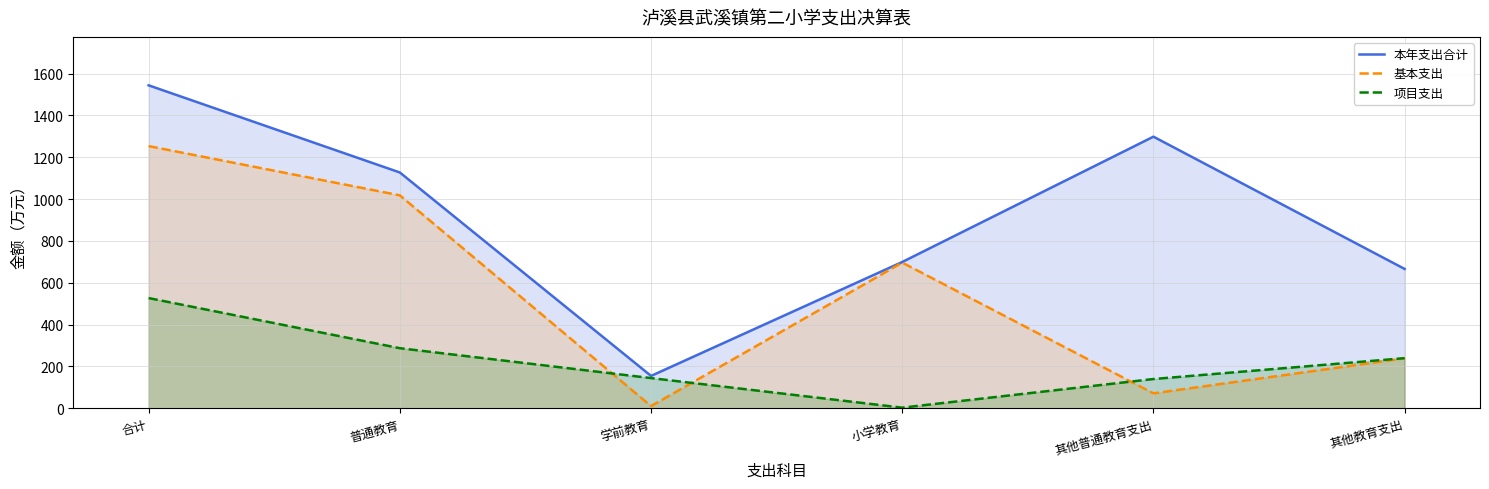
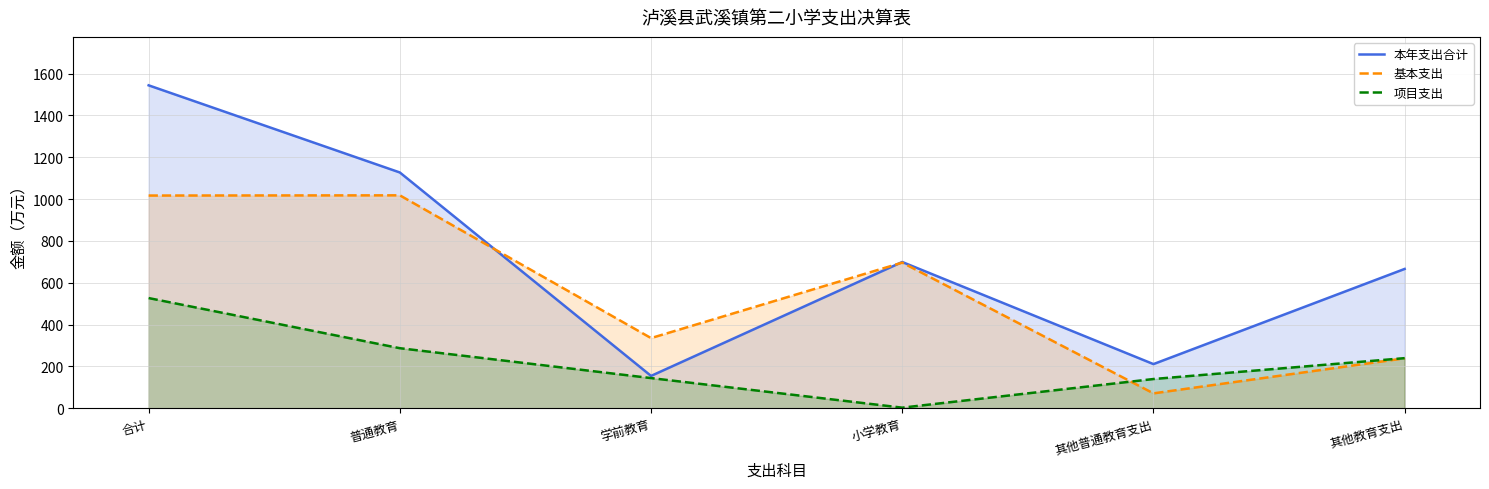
基本支出, 合计: 1250 -> 1020
基本支出, 学前教育: 10 -> 340
本年支出合计, 其他普通教育支出: 1300 -> 210
